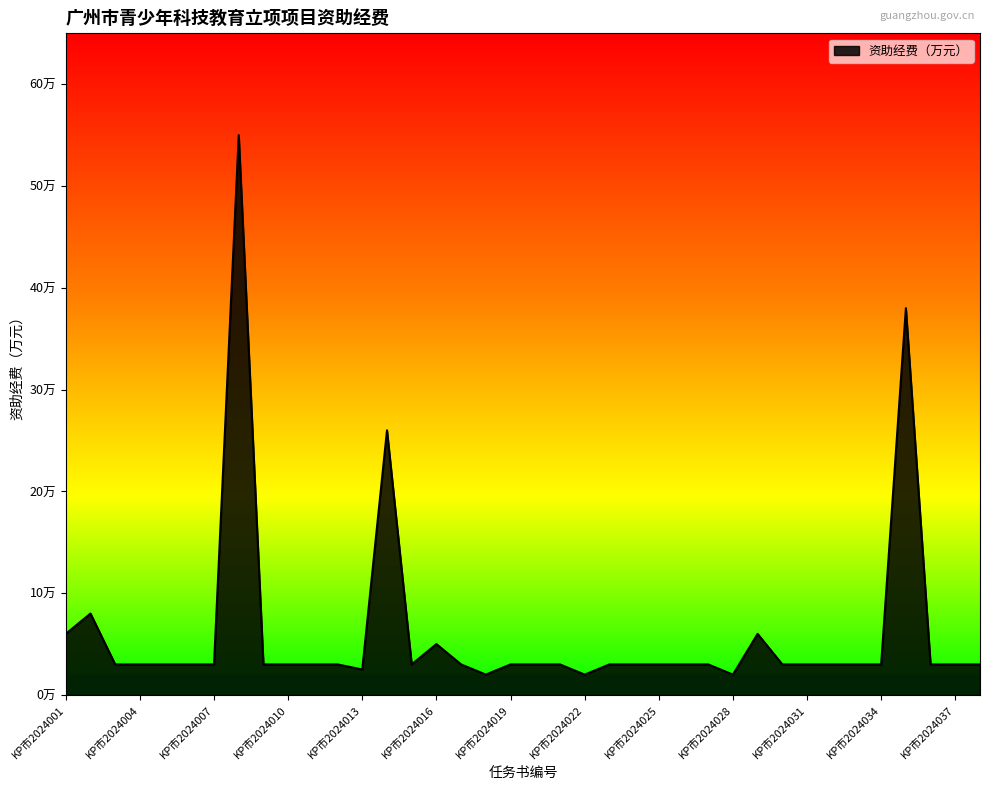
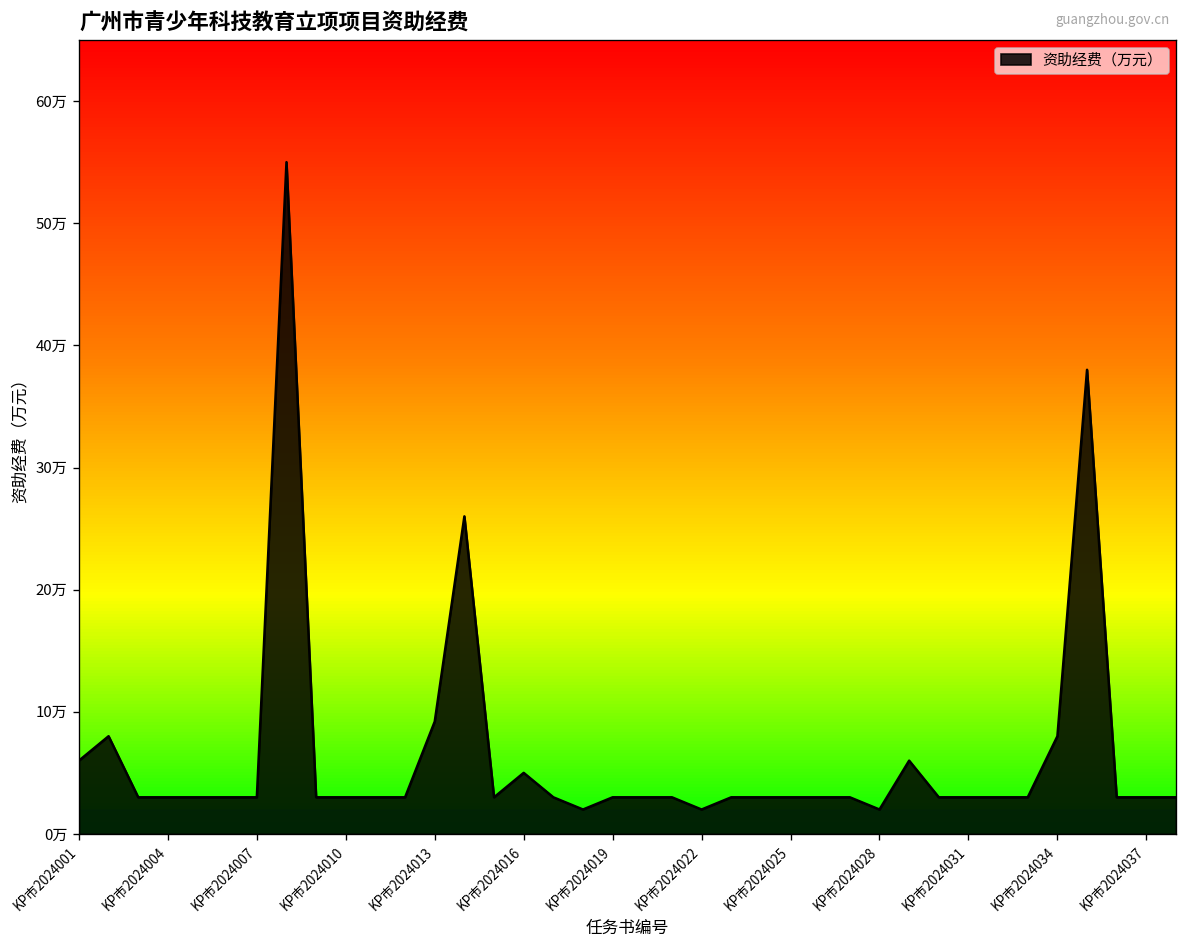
KP市2024013: 2.5万 -> 9.2万
KP市2024034: 3万 -> 8万
